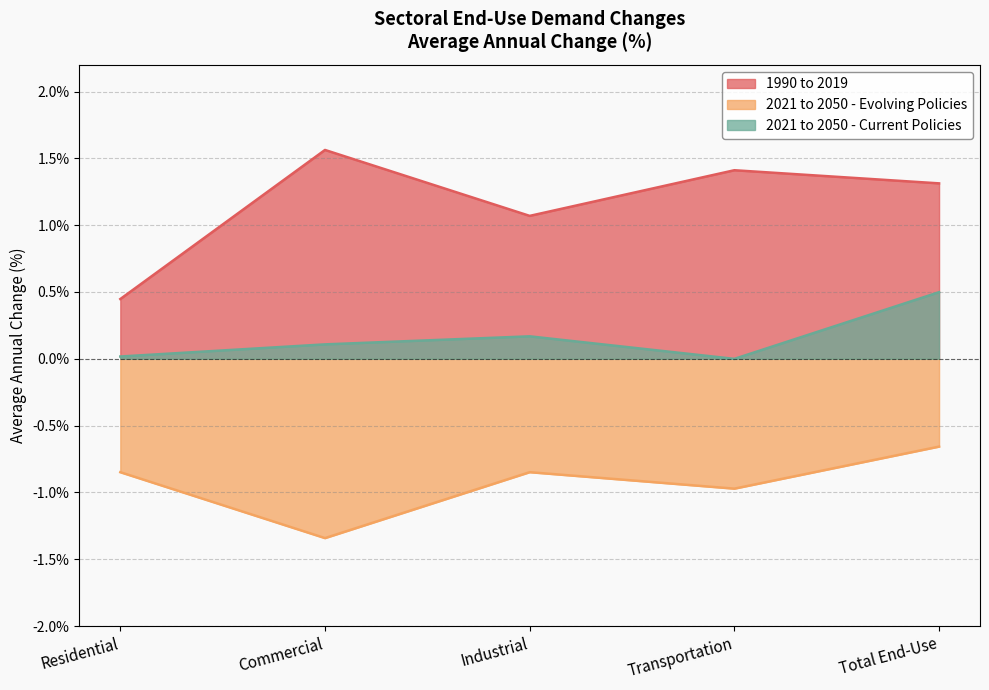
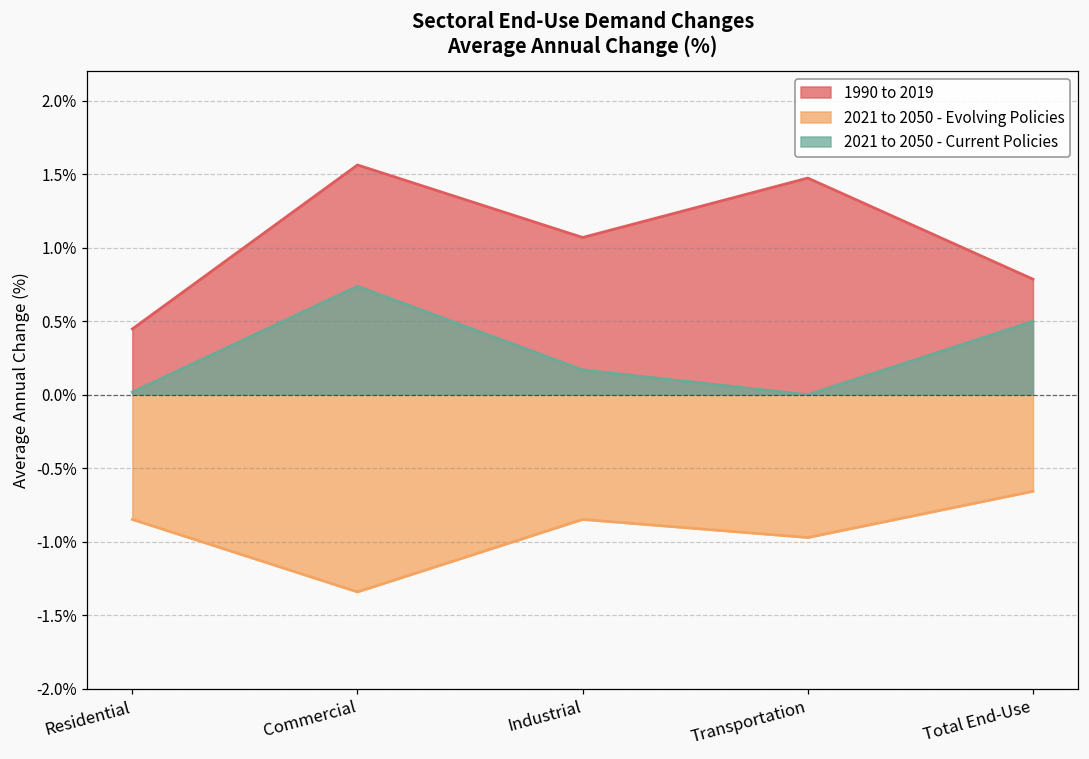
2021 to 2050 - Current Policies, Commercial: 0.11% -> 0.74%
1990 to 2019, Transportation: 1.41% -> 1.47%
1990 to 2019, Total End-Use: 1.31% -> 0.79%
